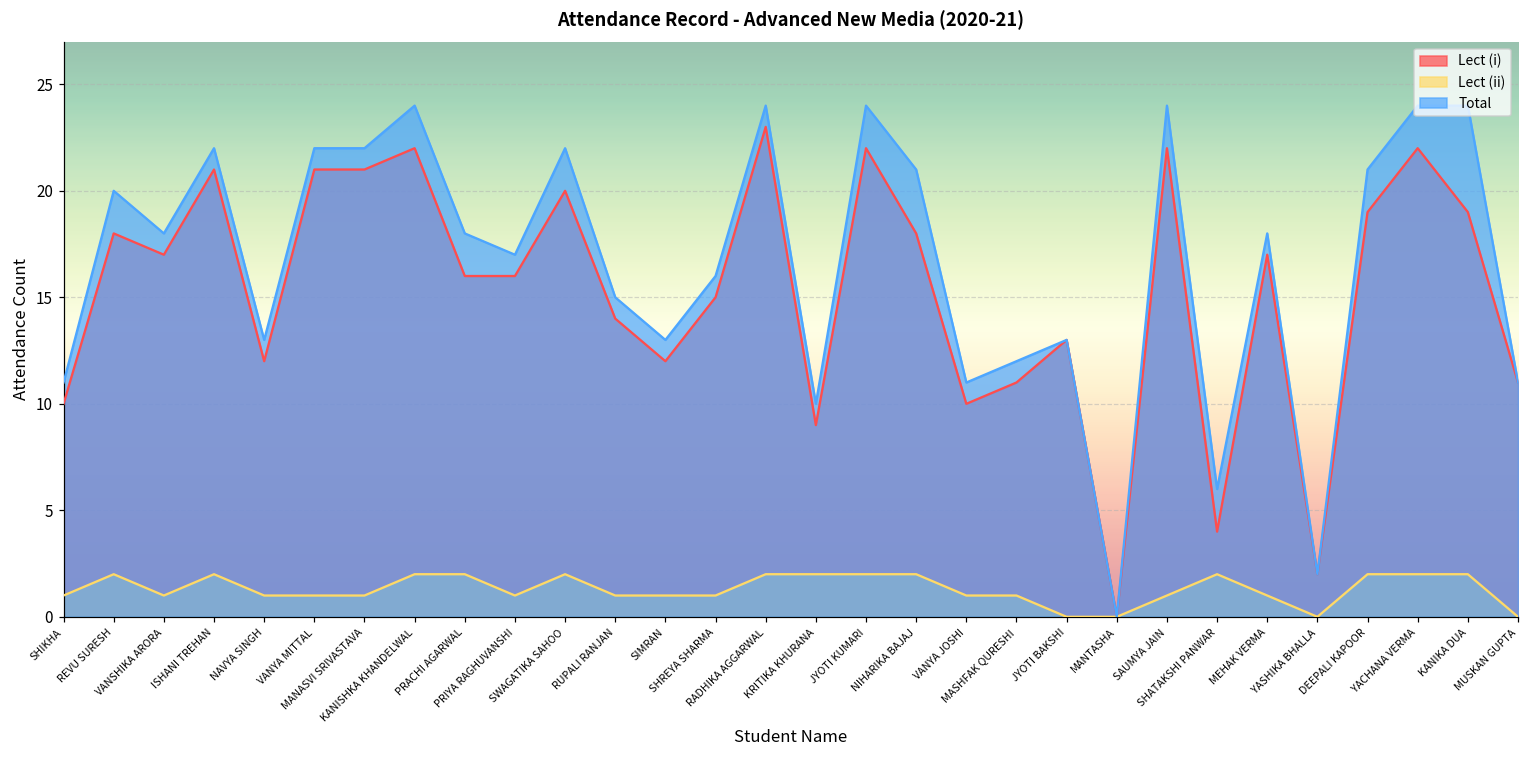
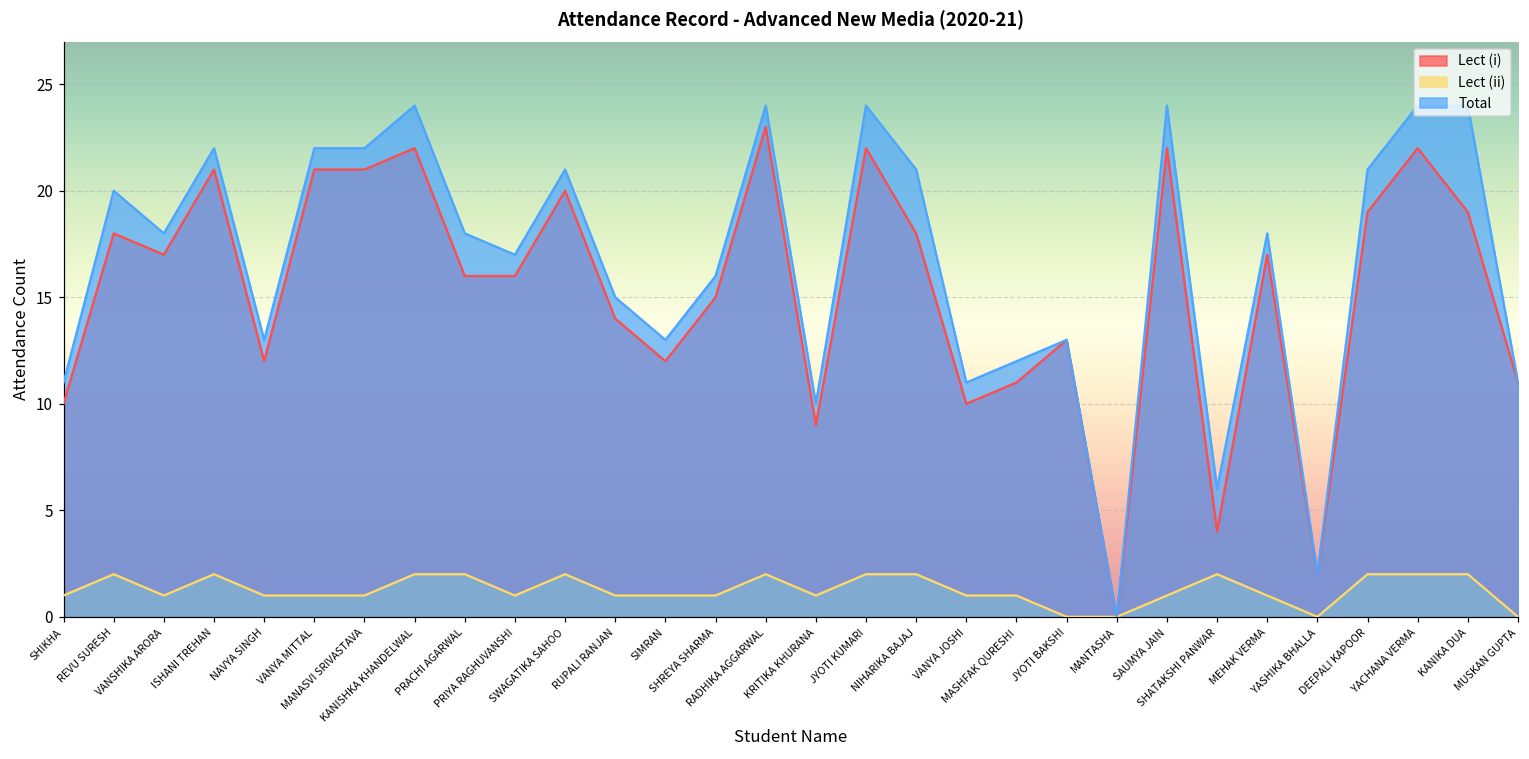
Total, SWAGATIKA SAHOO: 22 -> 21
Lect (ii), KRITIKA KHURANA: 2 -> 1
